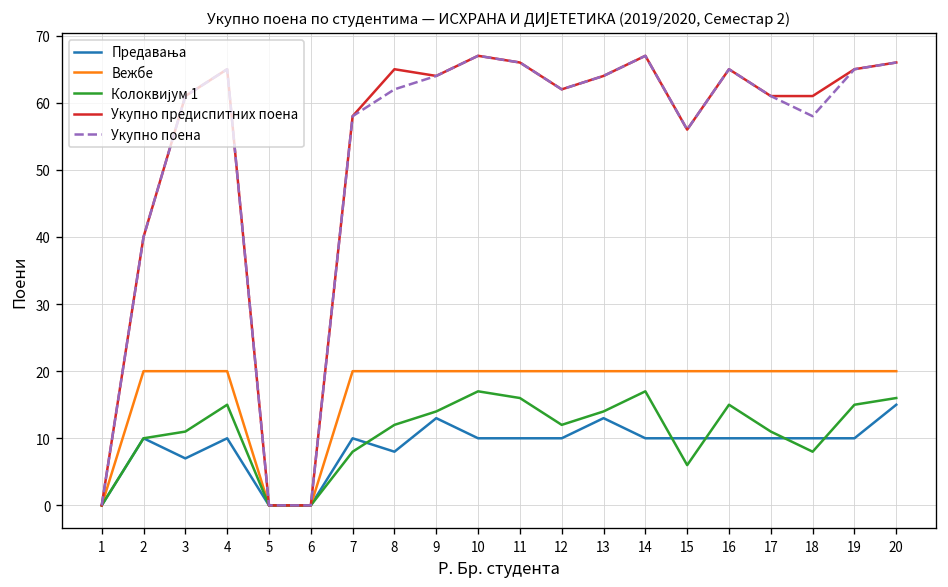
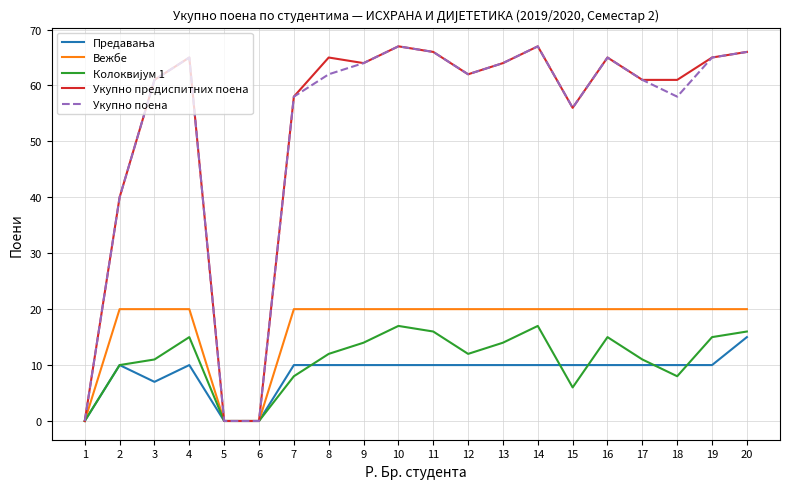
Предавања, 8: 8 -> 10
Предавања, 9: 13 -> 10
Предавања, 13: 13 -> 10
